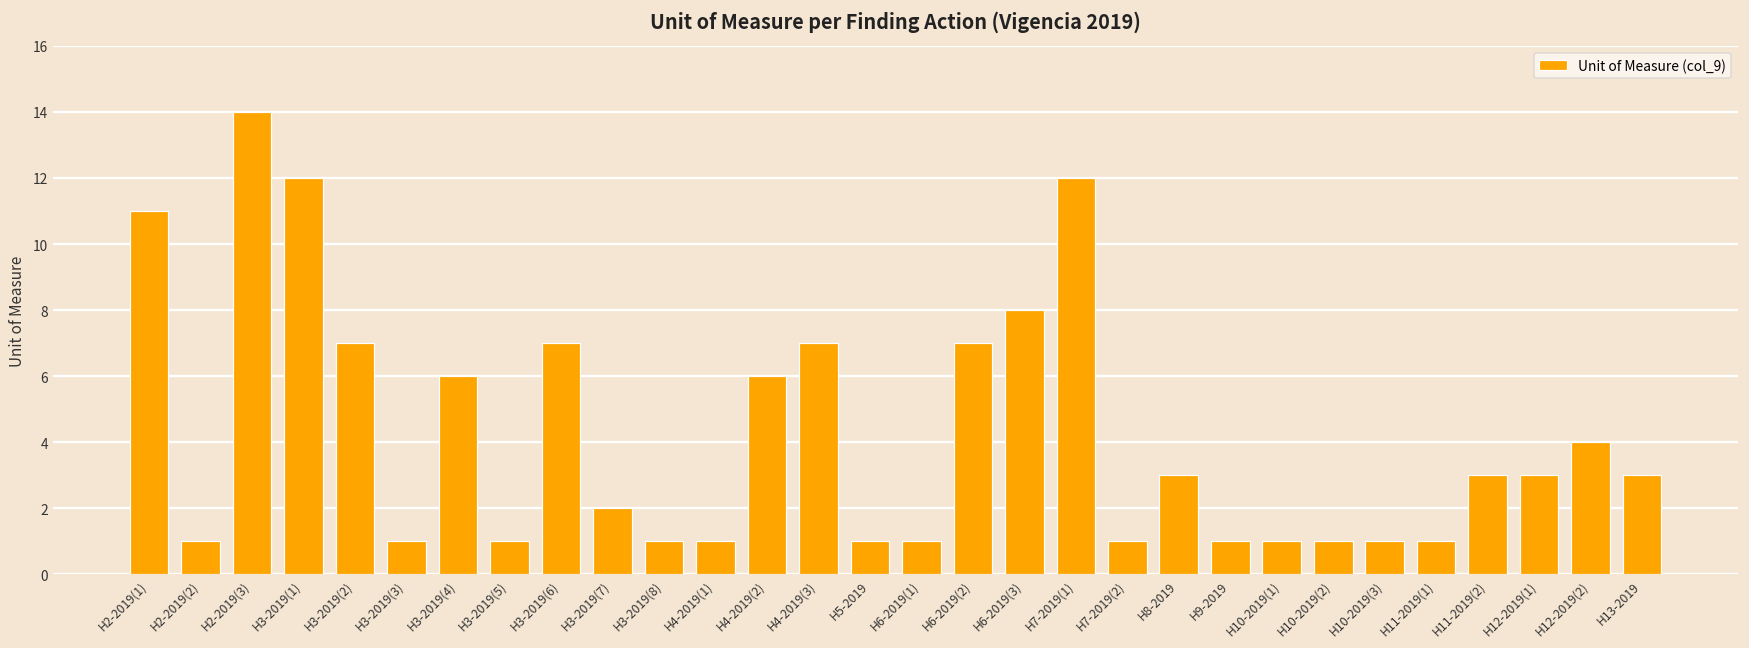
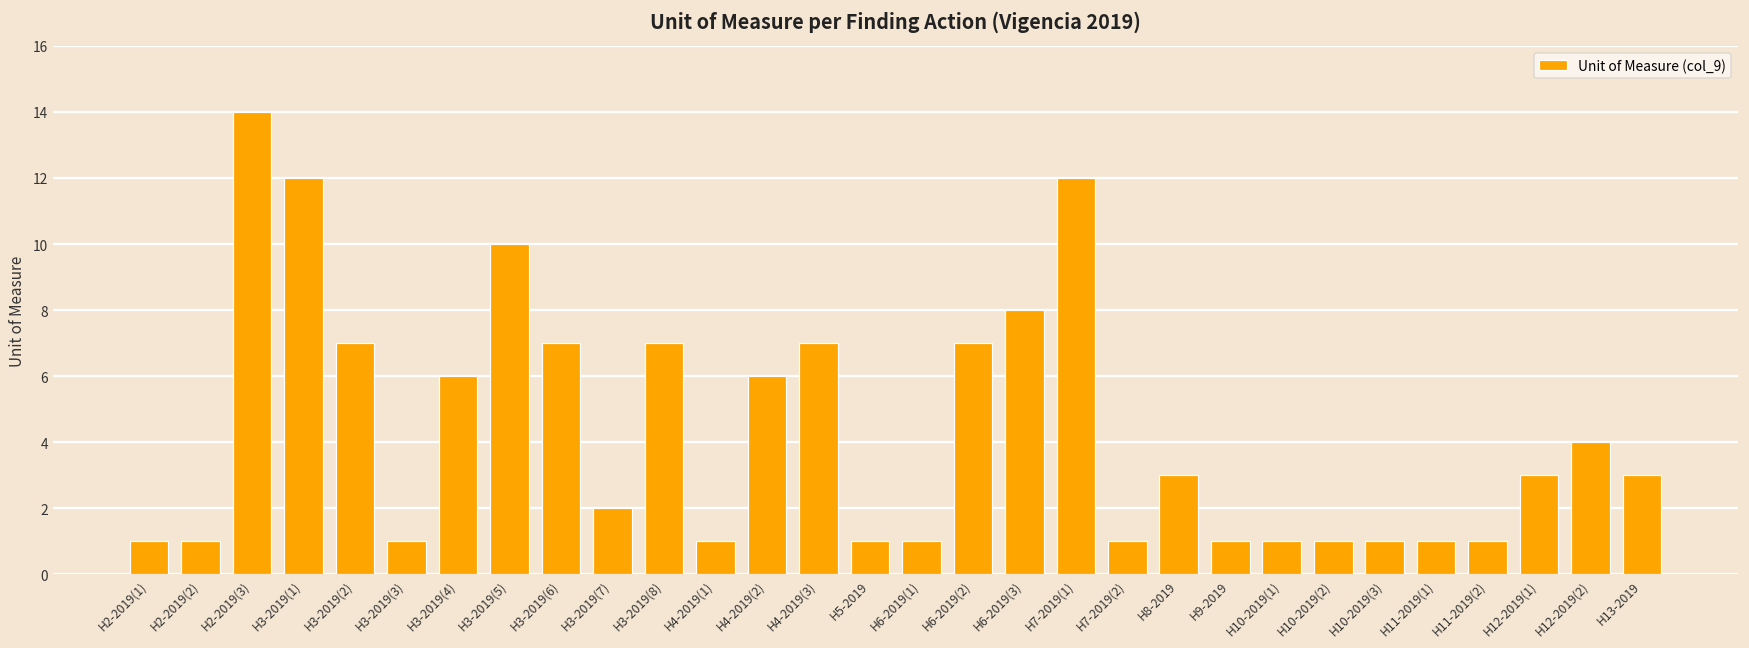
H2-2019(1): 11 -> 1
H3-2019(5): 1 -> 10
H3-2019(8): 1 -> 7
H11-2019(2): 3 -> 1
